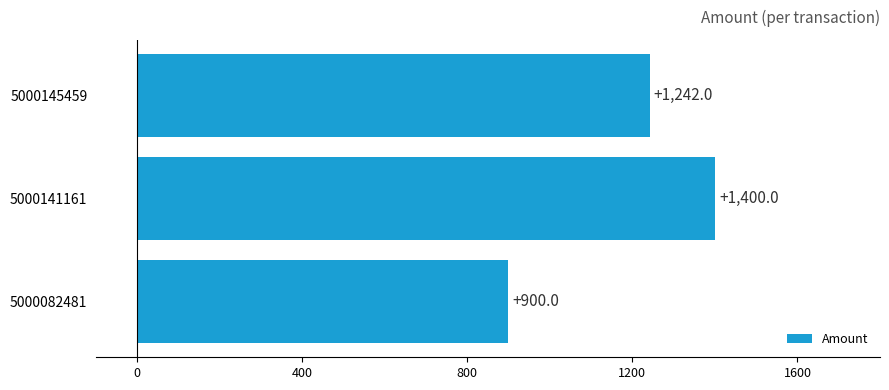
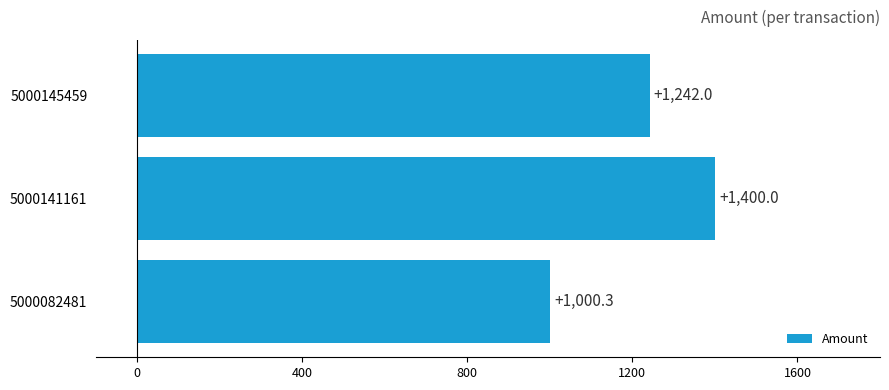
5000082481: +900.0 -> +1,000.3
